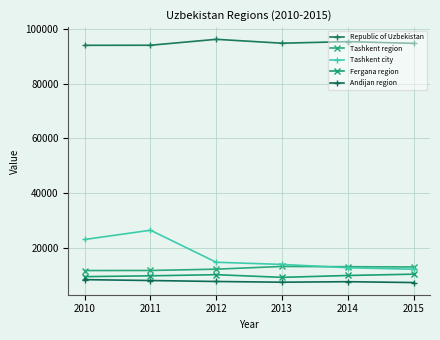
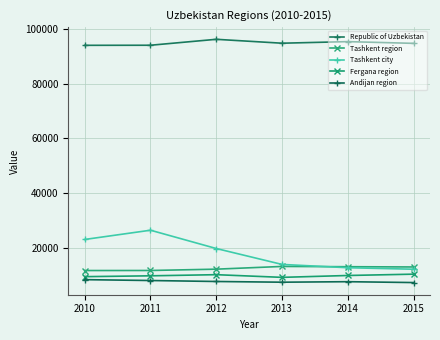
Tashkent city, 2012: 15000 -> 20000
